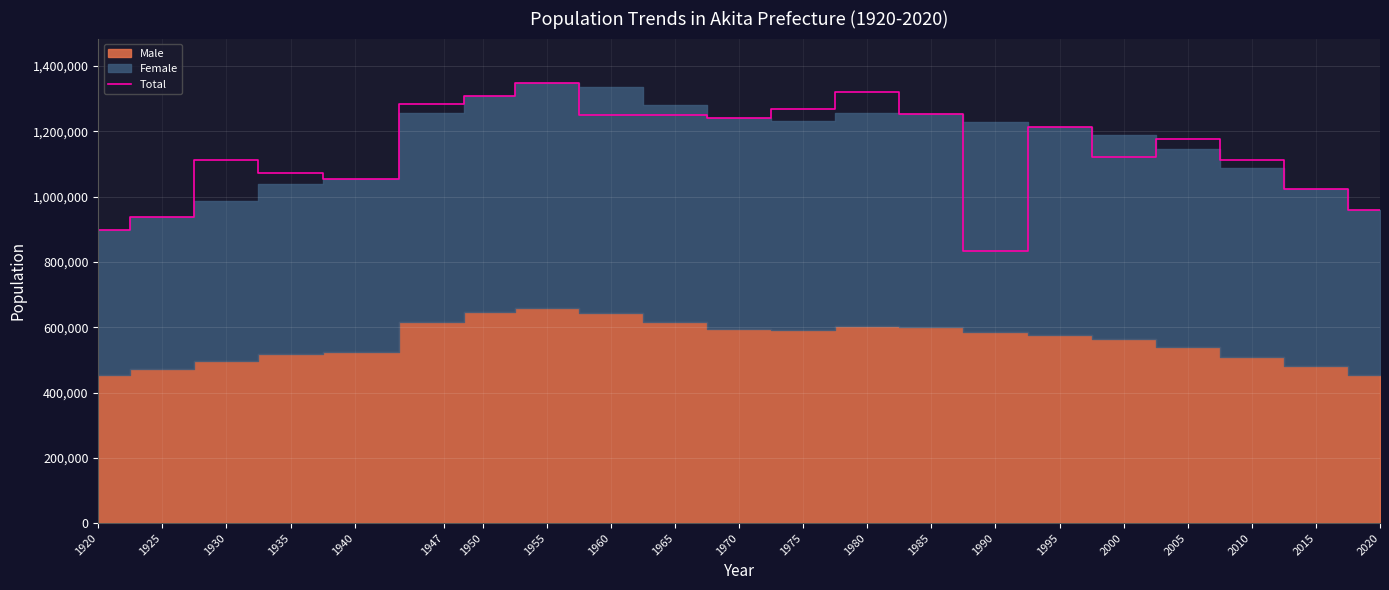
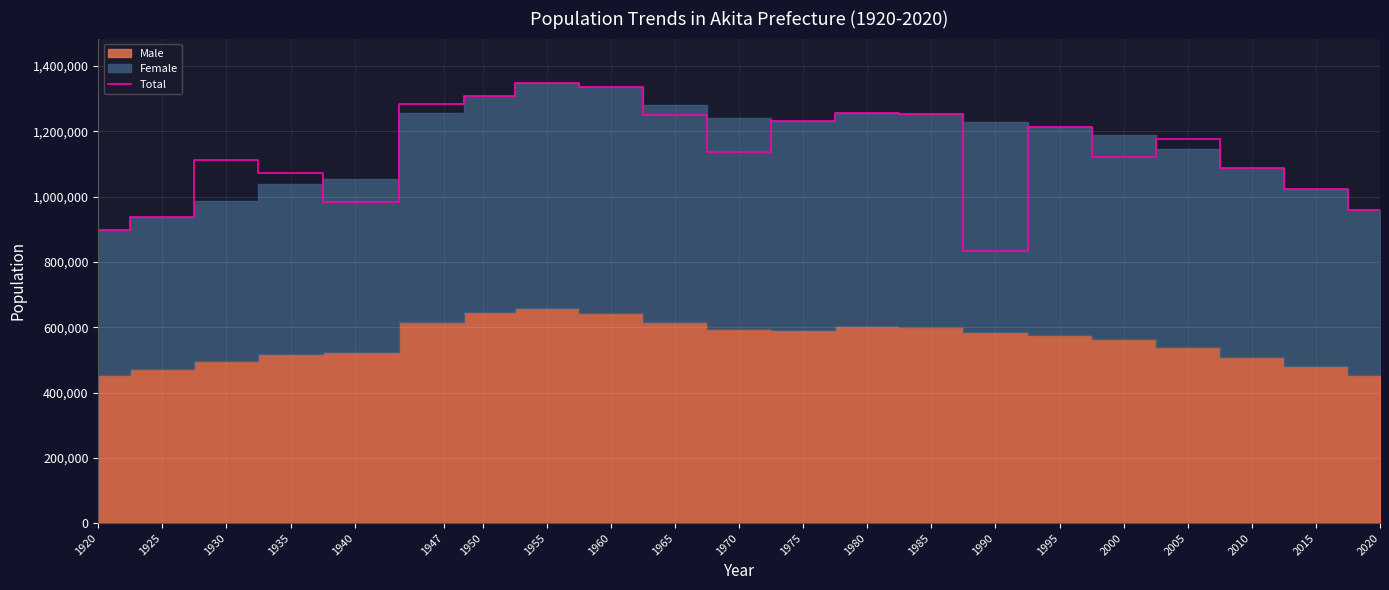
Total, 1940: 1,050,000 -> 980,000
Total, 1960: 1,250,000 -> 1,340,000
Total, 1970: 1,240,000 -> 1,140,000
Total, 1975: 1,270,000 -> 1,230,000
Total, 1980: 1,320,000 -> 1,260,000
Total, 2010: 1,110,000 -> 1,090,000
